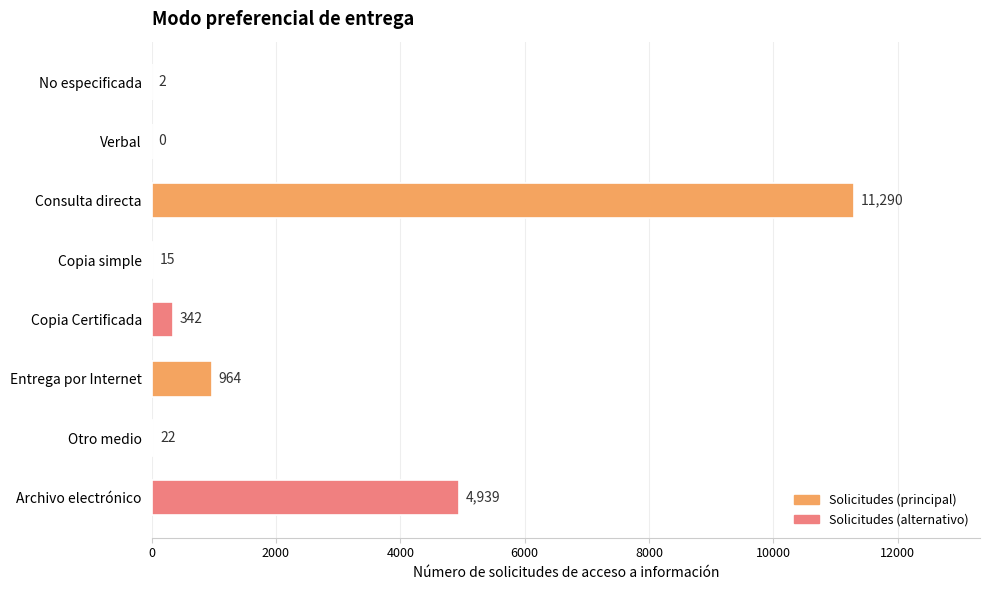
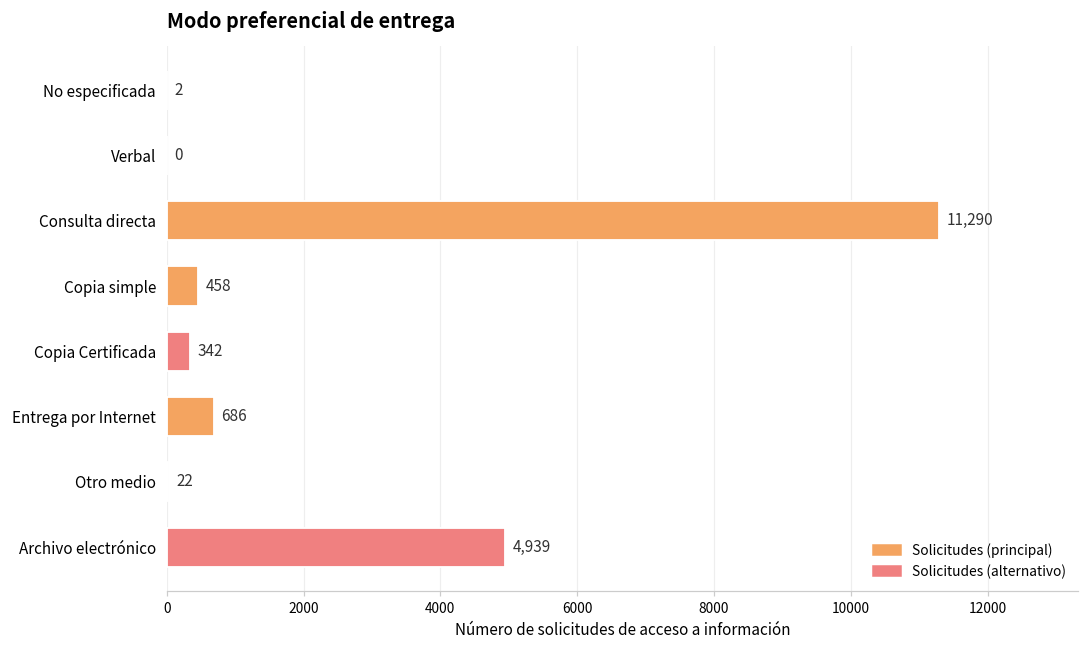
Copia simple: 15 -> 458
Entrega por Internet: 964 -> 686
